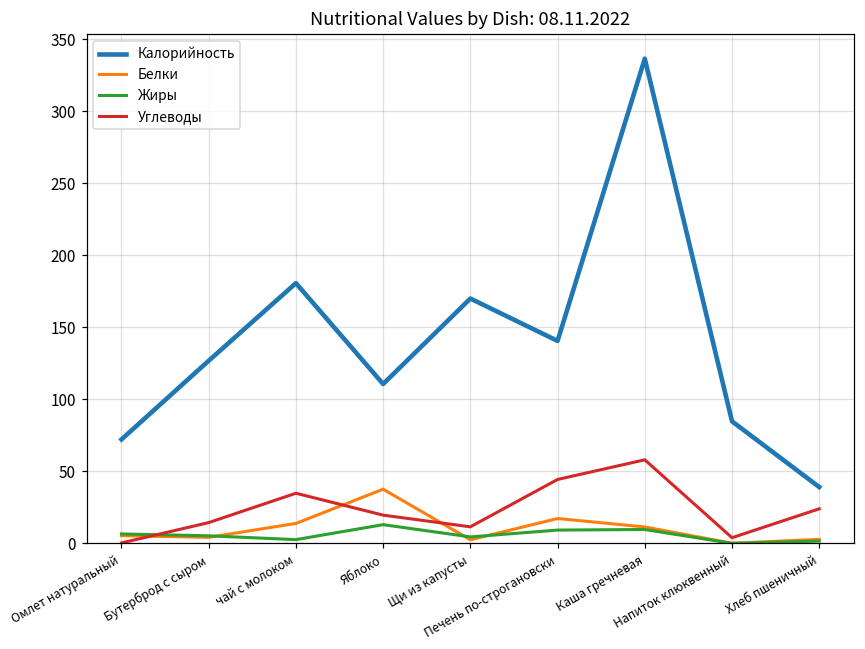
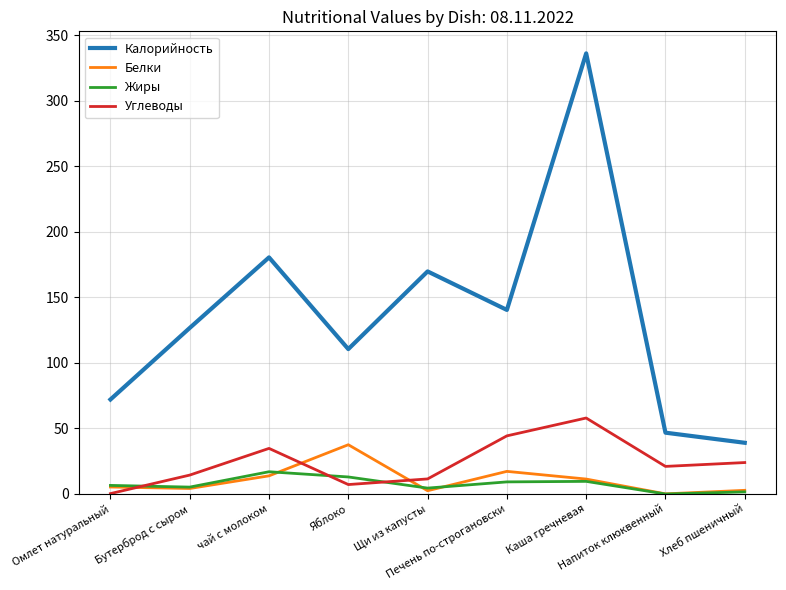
Жиры, чай с молоком: 3 -> 17
Углеводы, Яблоко: 20 -> 7
Калорийность, Напиток клюквенный: 85 -> 47
Углеводы, Напиток клюквенный: 4 -> 21
